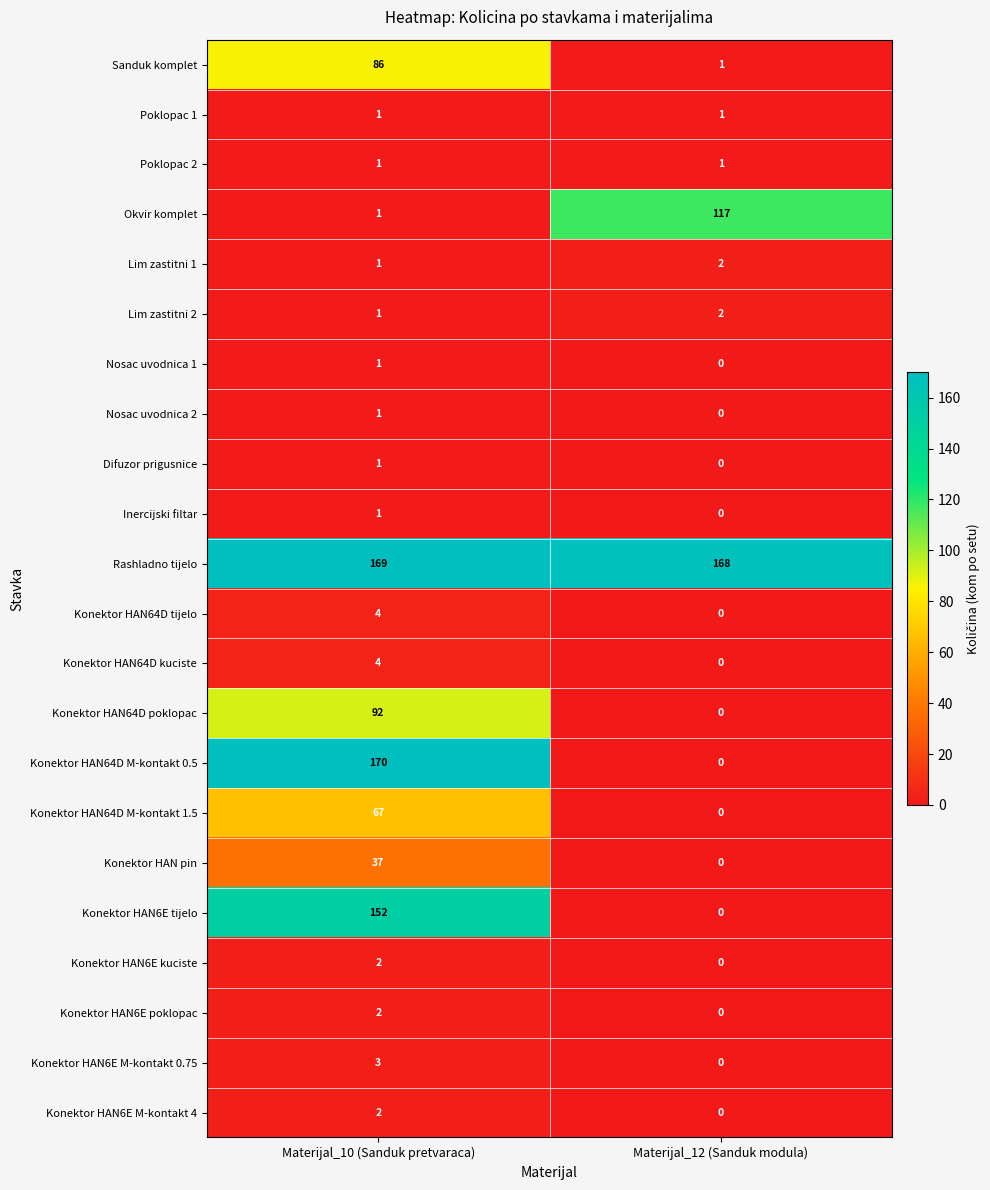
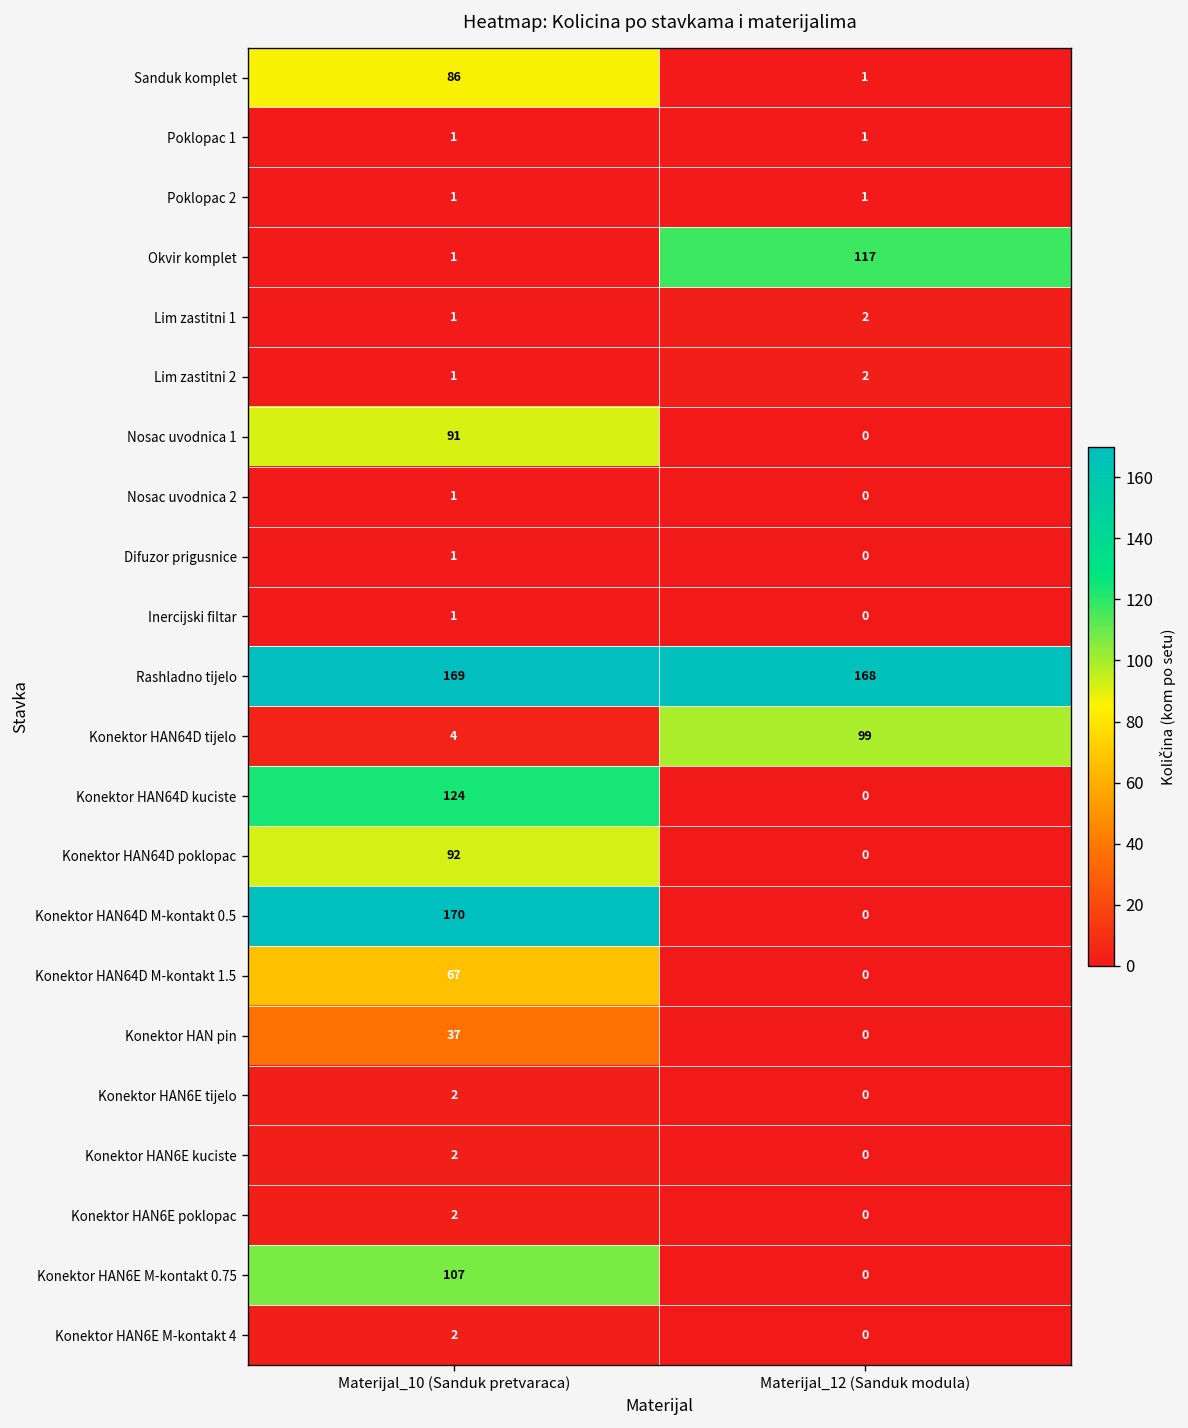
Nosac uvodnica 1, Materijal_10 (Sanduk pretvaraca): 1 -> 91
Konektor HAN64D tijelo, Materijal_12 (Sanduk modula): 0 -> 99
Konektor HAN64D kuciste, Materijal_10 (Sanduk pretvaraca): 4 -> 124
Konektor HAN6E tijelo, Materijal_10 (Sanduk pretvaraca): 152 -> 2
Konektor HAN6E M-kontakt 0.75, Materijal_10 (Sanduk pretvaraca): 3 -> 107
